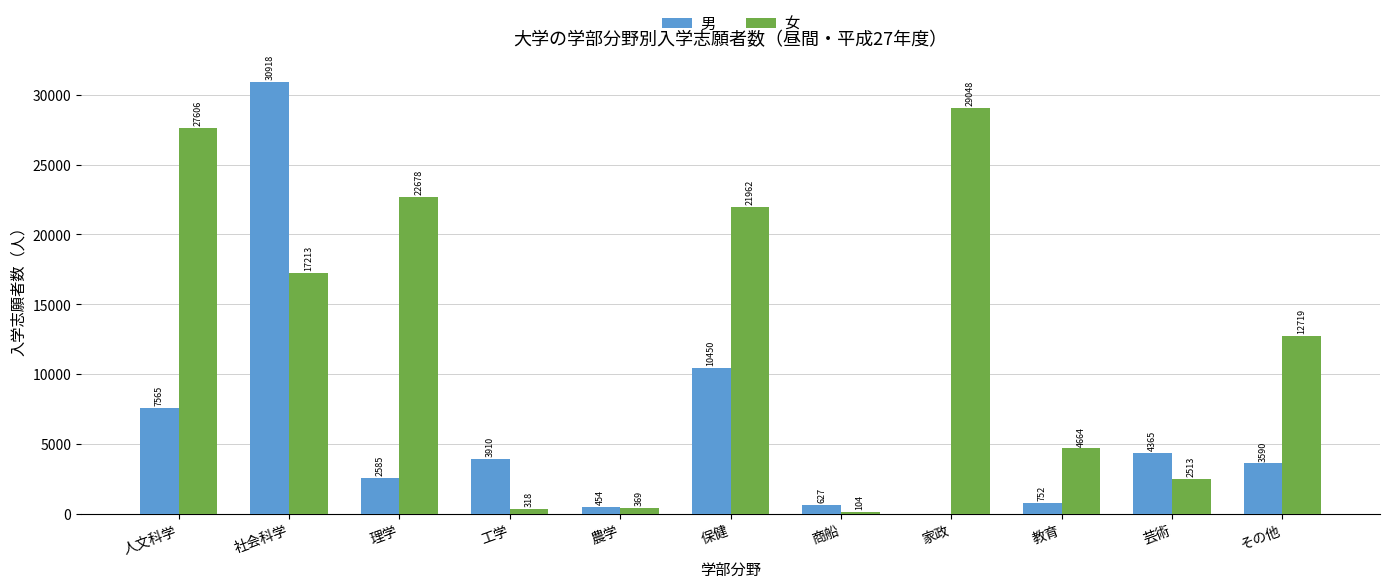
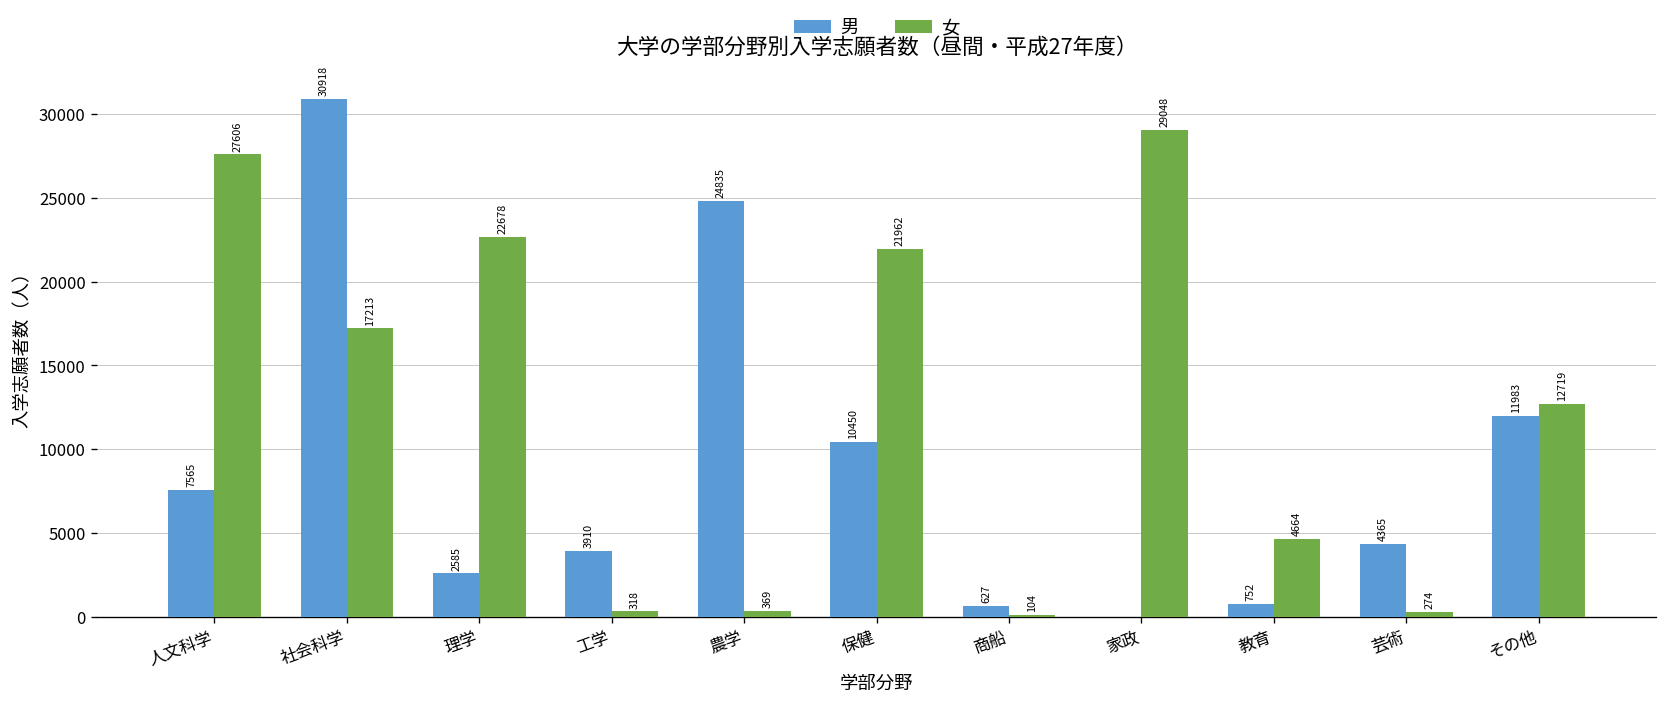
男, 農学: 454 -> 24835
女, 芸術: 2513 -> 274
男, その他: 3590 -> 11983
